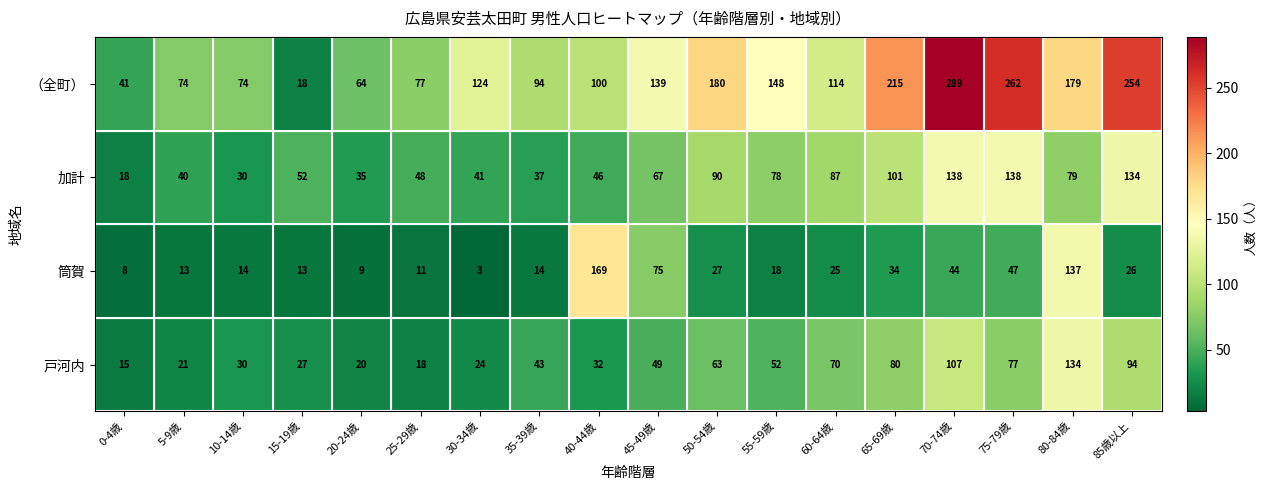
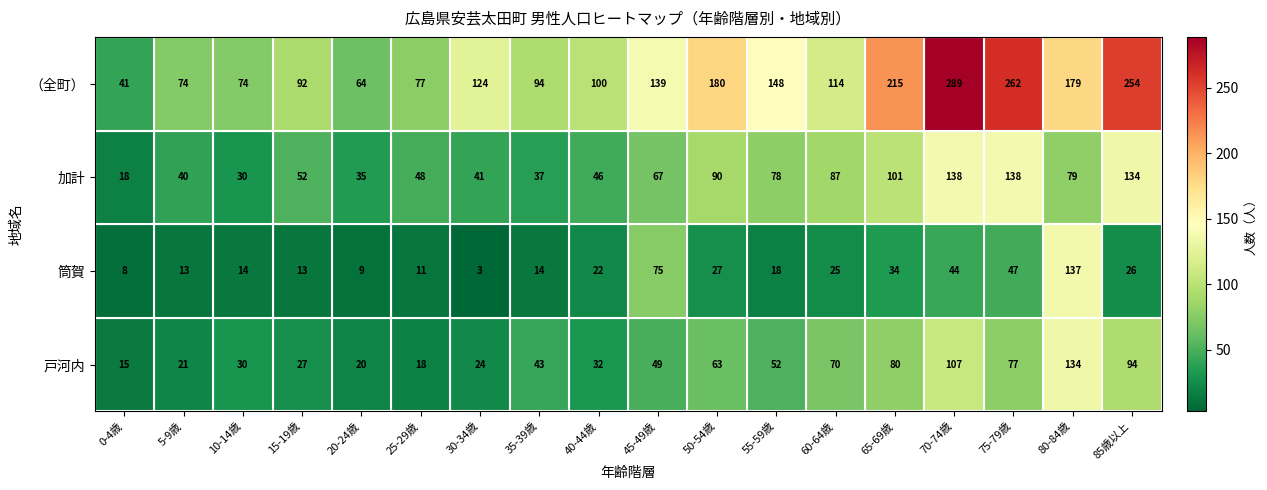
（全町）, 15-19歳: 18 -> 92
筒賀, 40-44歳: 169 -> 22
